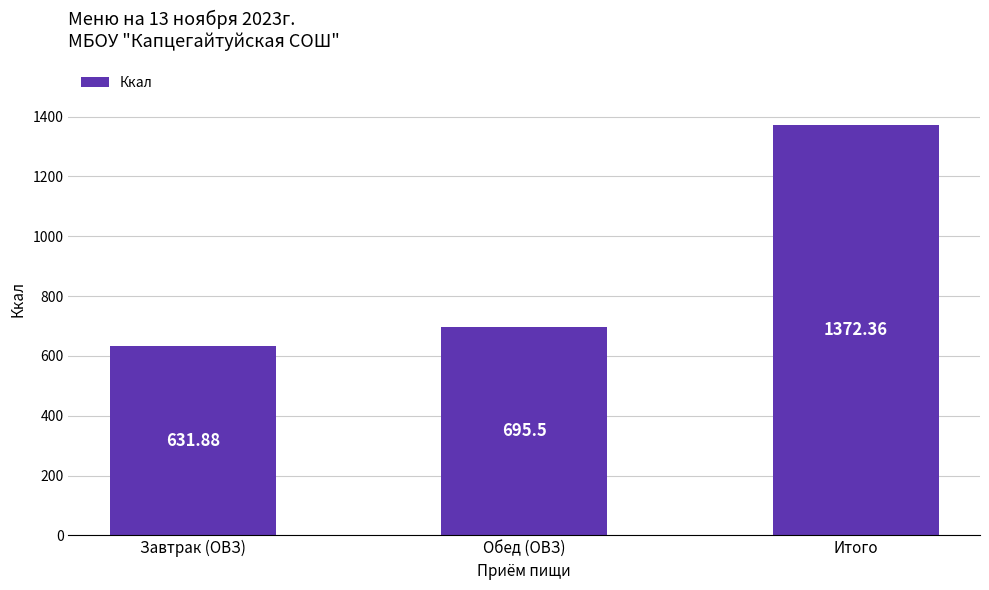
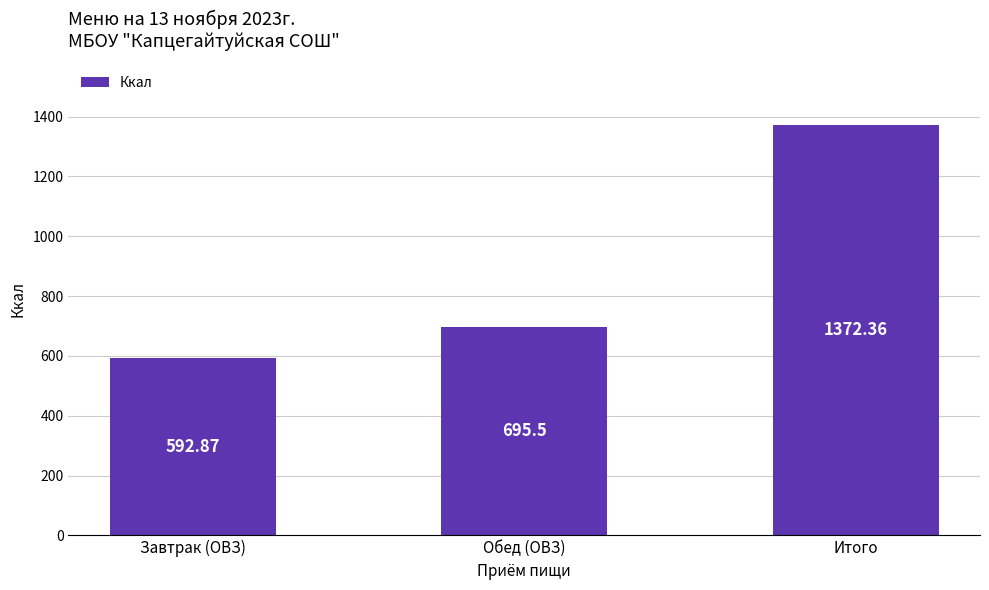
Завтрак (ОВЗ): 631.88 -> 592.87
